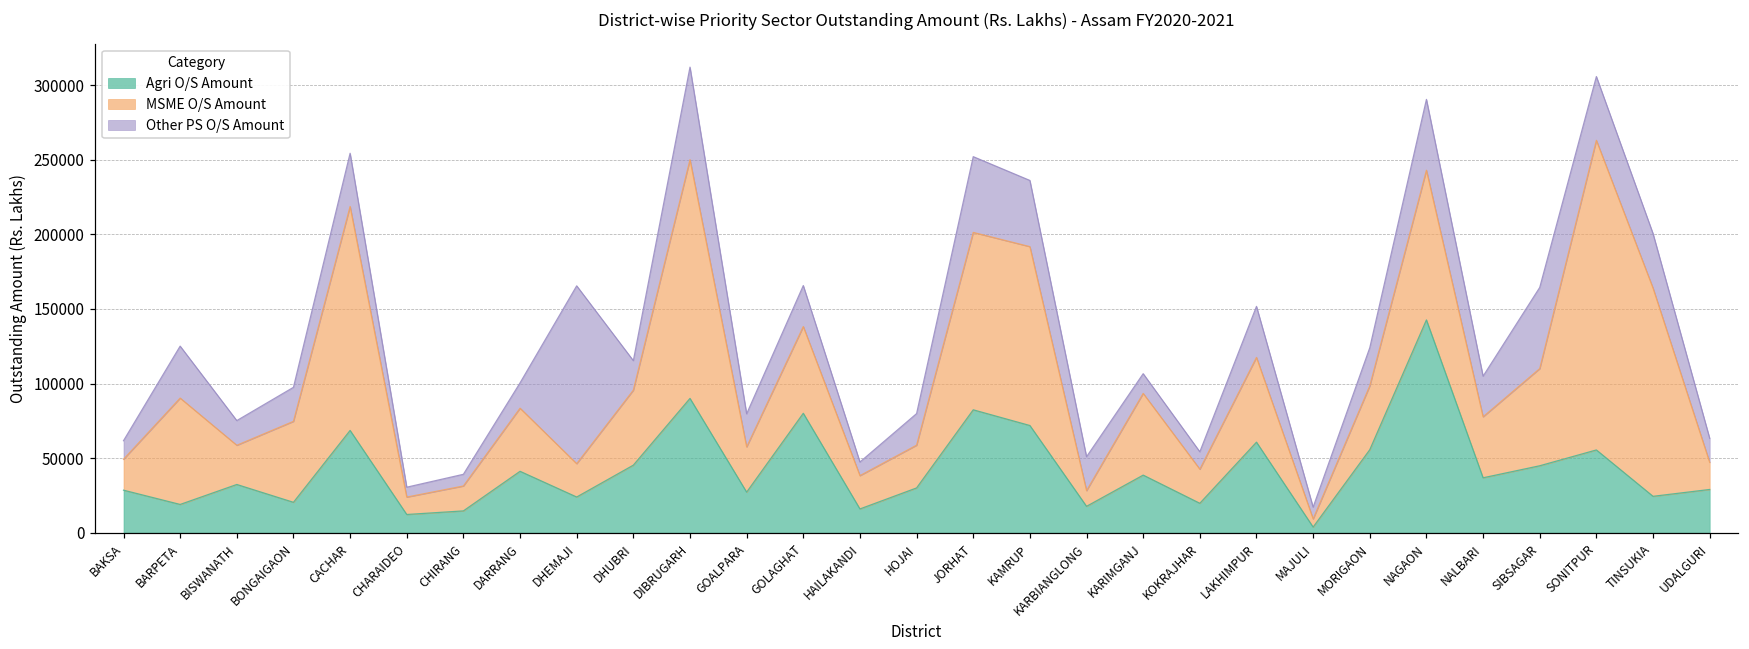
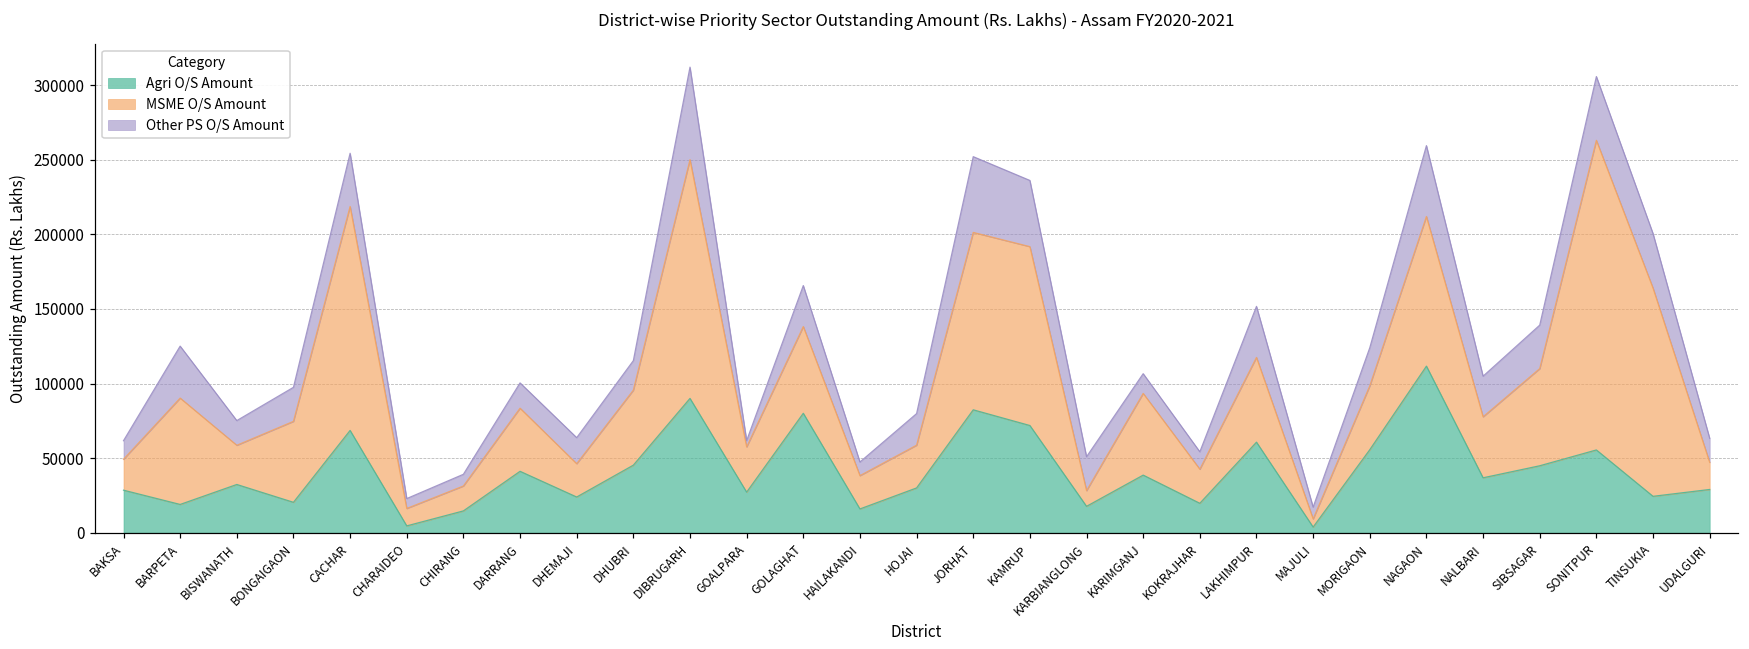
Agri O/S Amount, CHARAIDEO: 12000 -> 5000
Other PS O/S Amount, DHEMAJI: 119000 -> 17000
Other PS O/S Amount, GOALPARA: 22000 -> 4000
Agri O/S Amount, NAGAON: 143000 -> 112000
Other PS O/S Amount, SIBSAGAR: 54000 -> 29000
